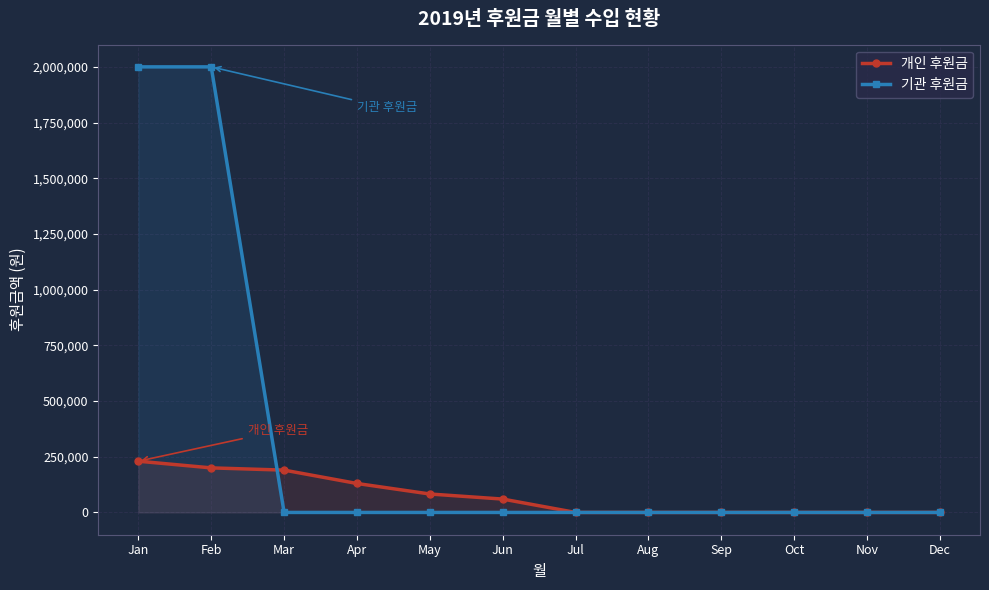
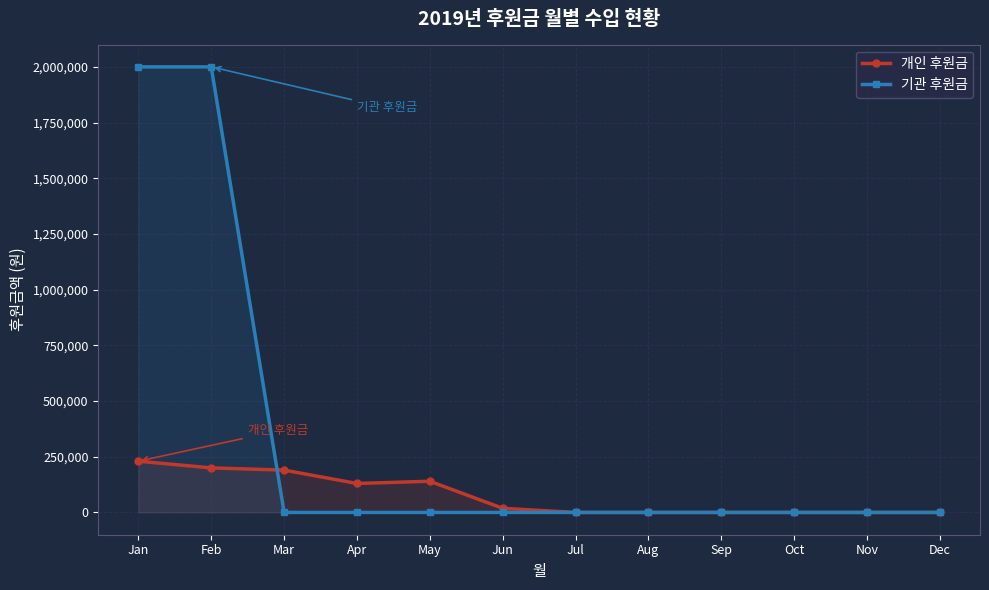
개인 후원금, May: 80,000 -> 140,000
개인 후원금, Jun: 60,000 -> 20,000
